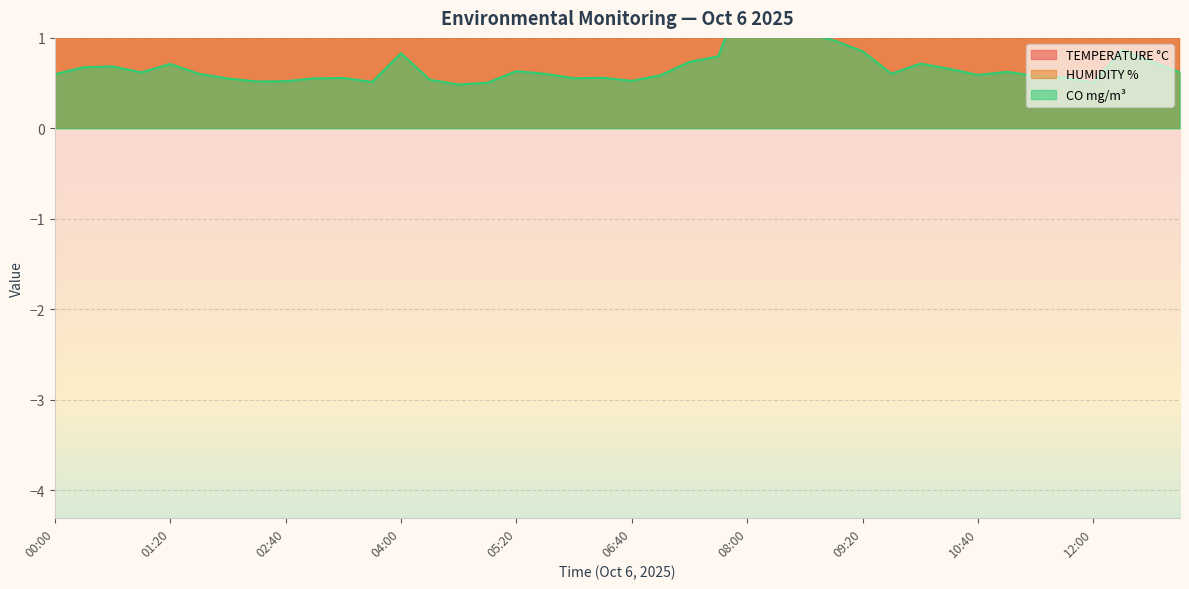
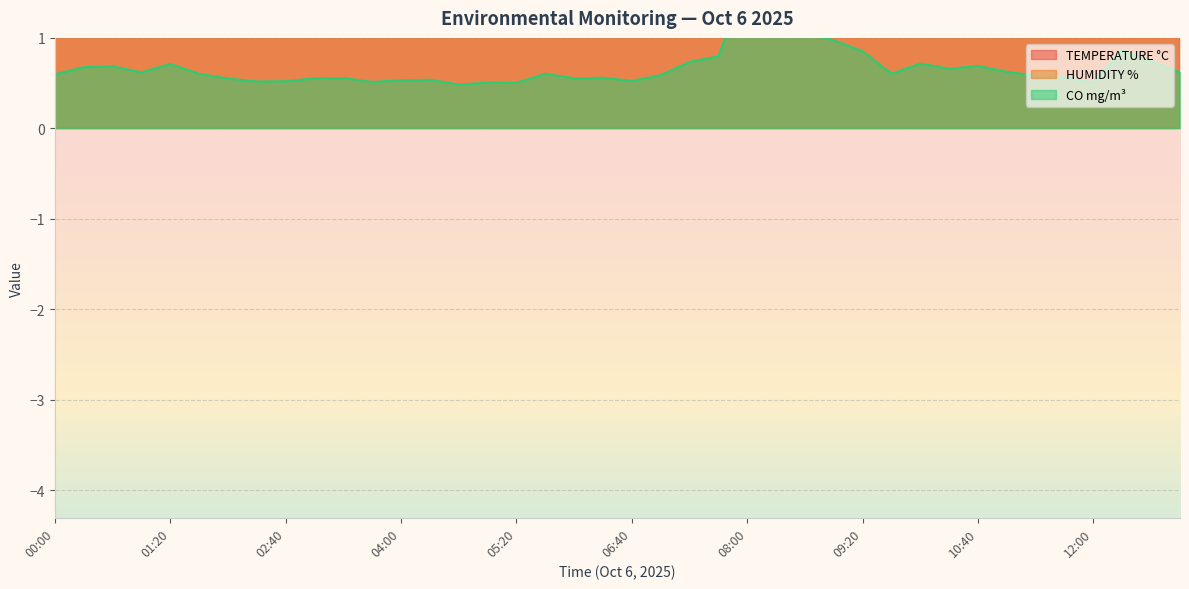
CO mg/m³, 04:00: 0.8 -> 0.5
CO mg/m³, 05:20: 0.6 -> 0.5
CO mg/m³, 10:40: 0.6 -> 0.7
